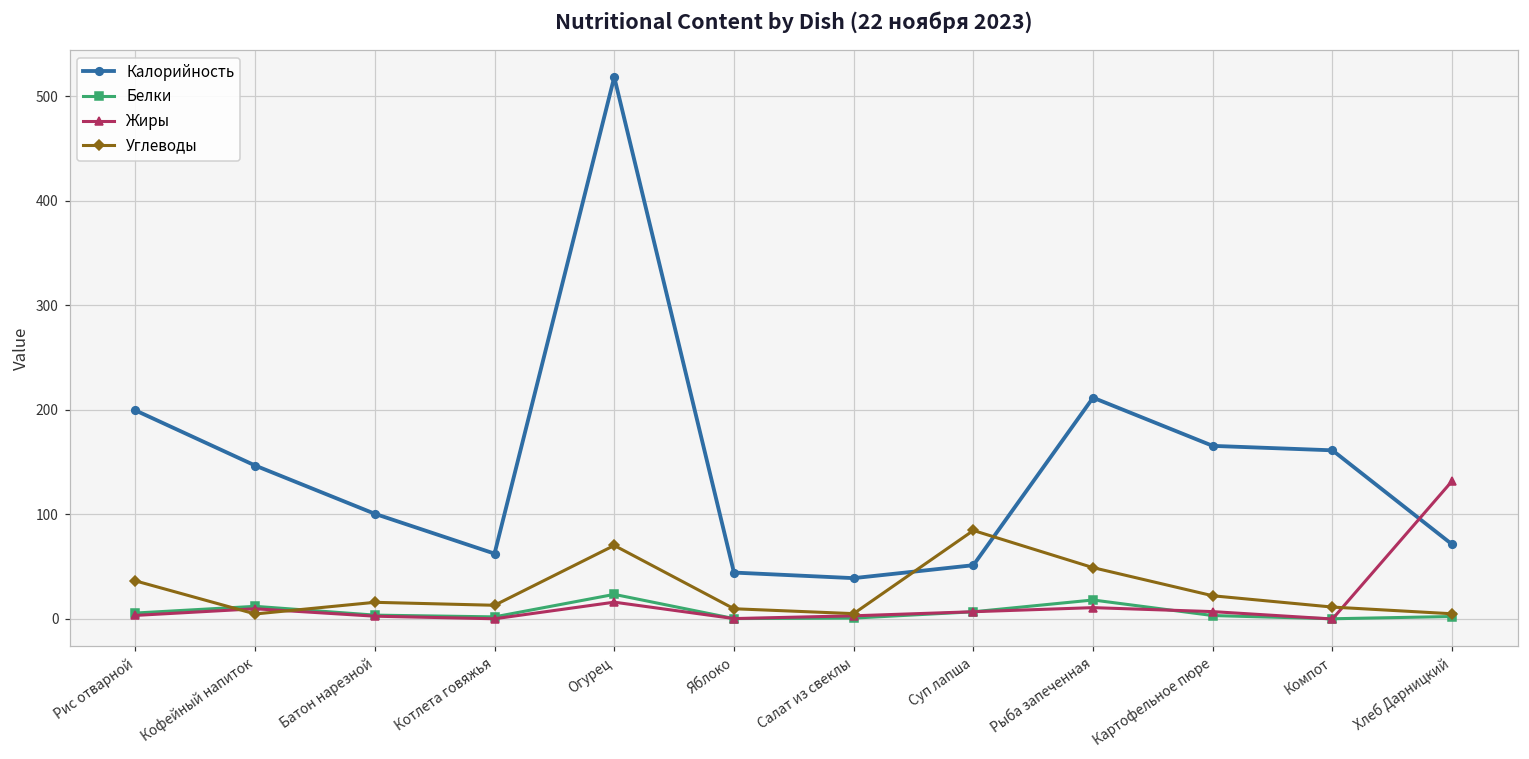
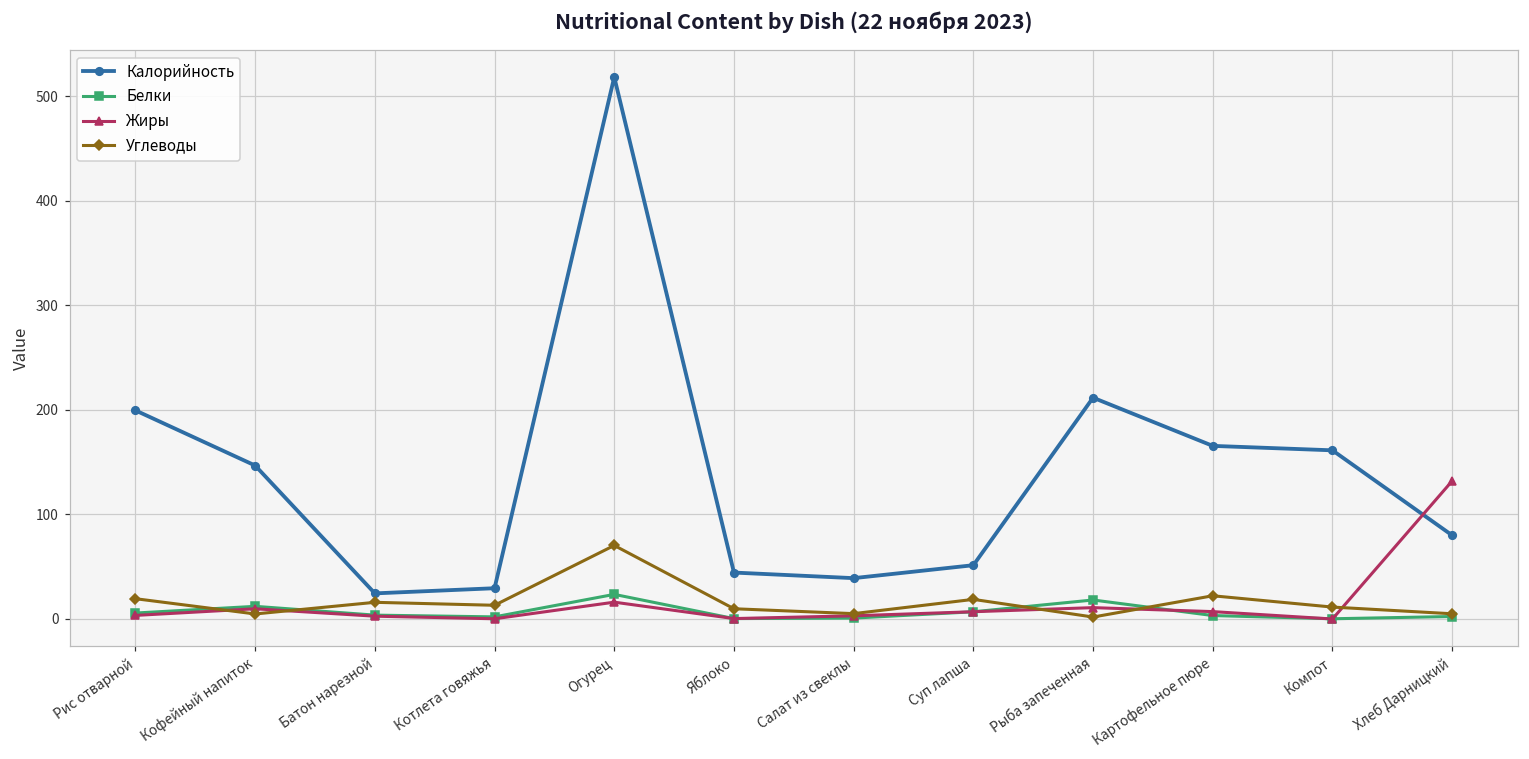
Углеводы, Рис отварной: 40 -> 20
Калорийность, Батон нарезной: 100 -> 20
Калорийность, Котлета говяжья: 60 -> 30
Углеводы, Суп лапша: 80 -> 20
Углеводы, Рыба запеченная: 50 -> 0
Калорийность, Хлеб Дарницкий: 70 -> 80
